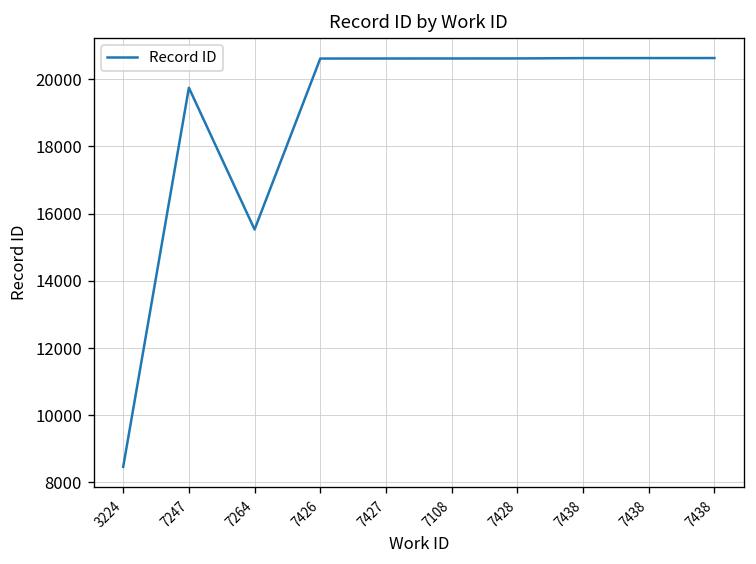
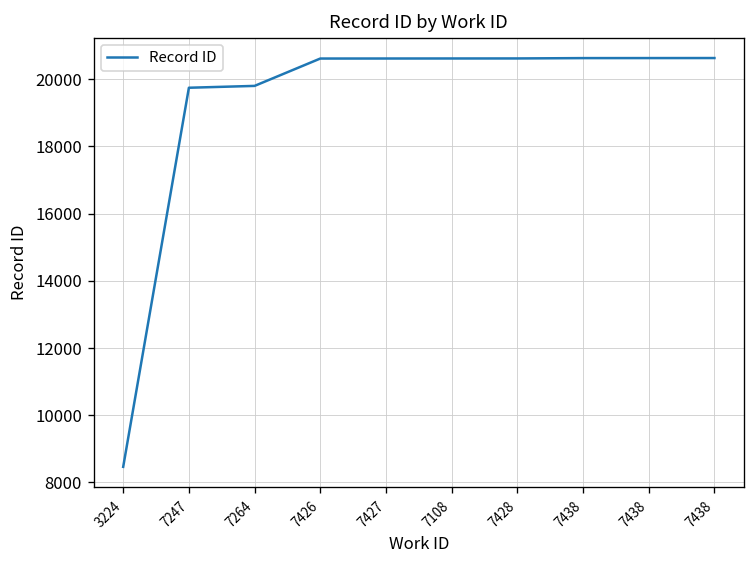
7264: 15500 -> 19800
